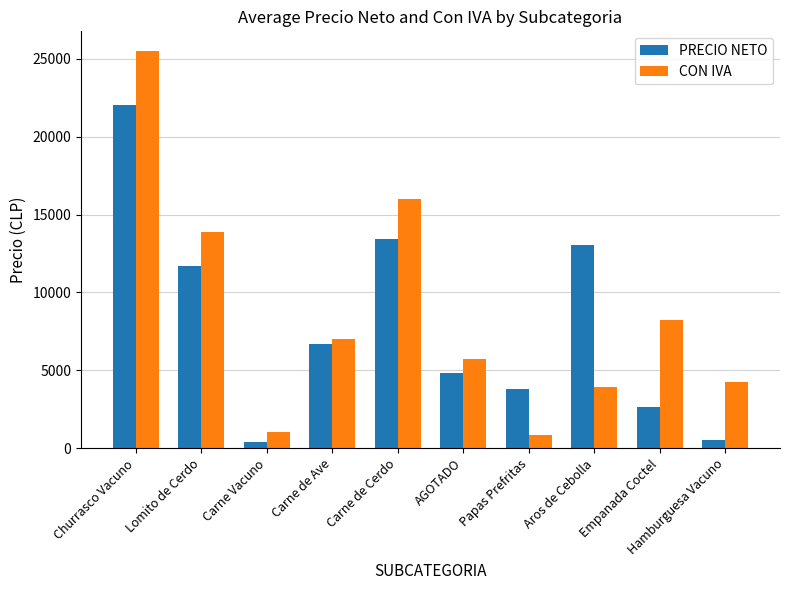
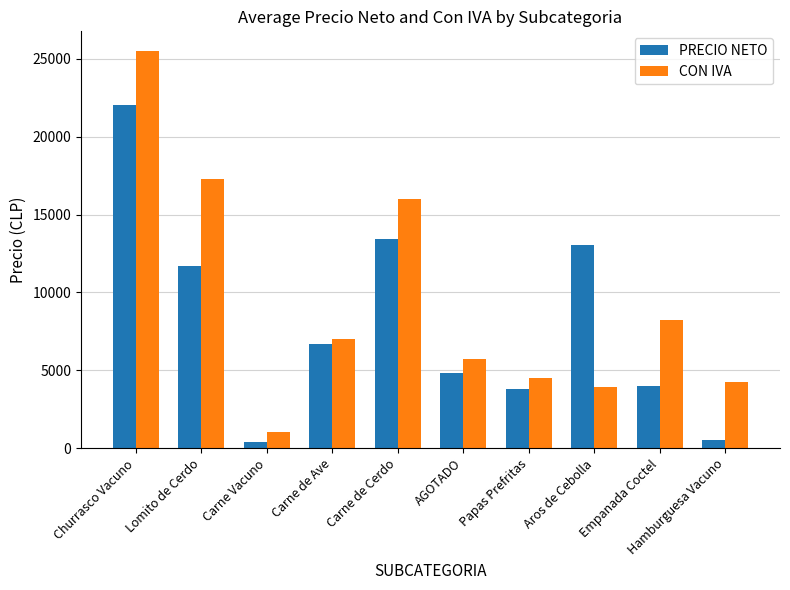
CON IVA, Lomito de Cerdo: 13900 -> 17300
CON IVA, Papas Prefritas: 800 -> 4500
PRECIO NETO, Empanada Coctel: 2700 -> 4000
